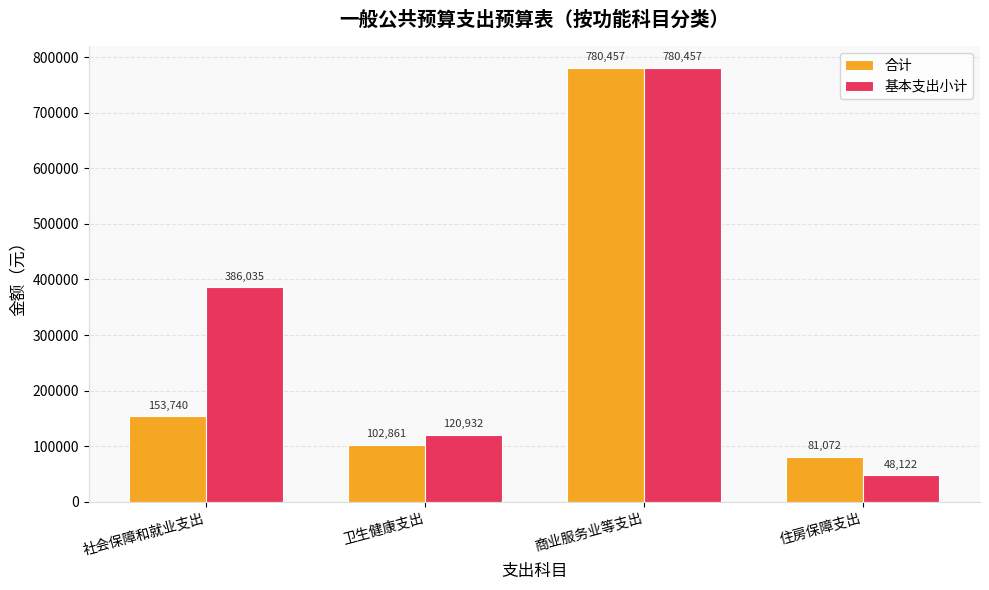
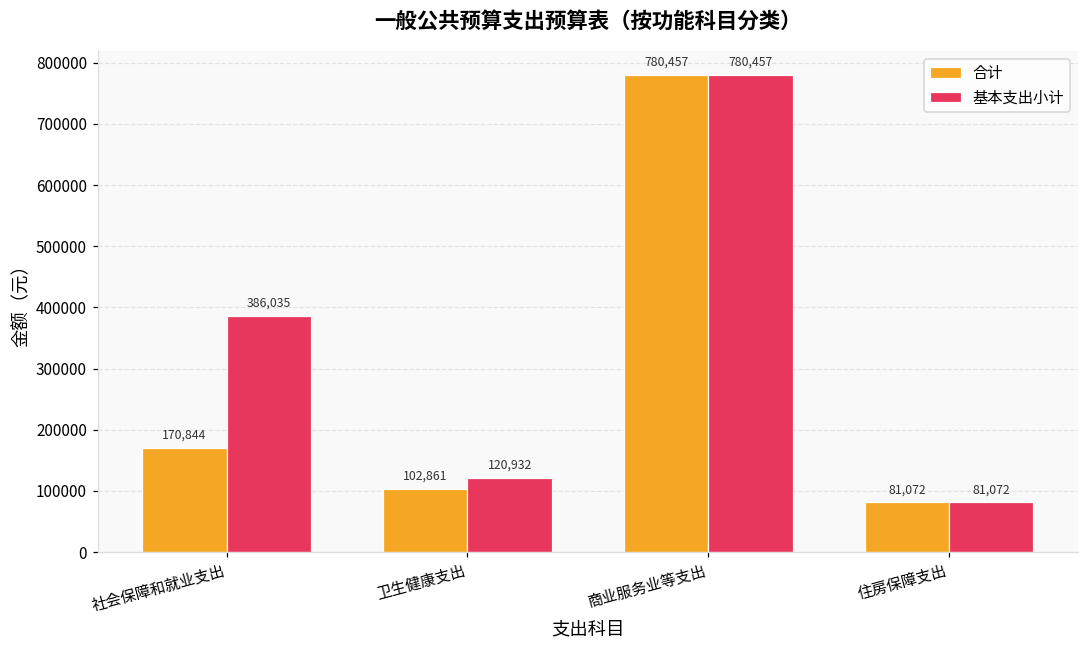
合计, 社会保障和就业支出: 153,740 -> 170,844
基本支出小计, 住房保障支出: 48,122 -> 81,072
